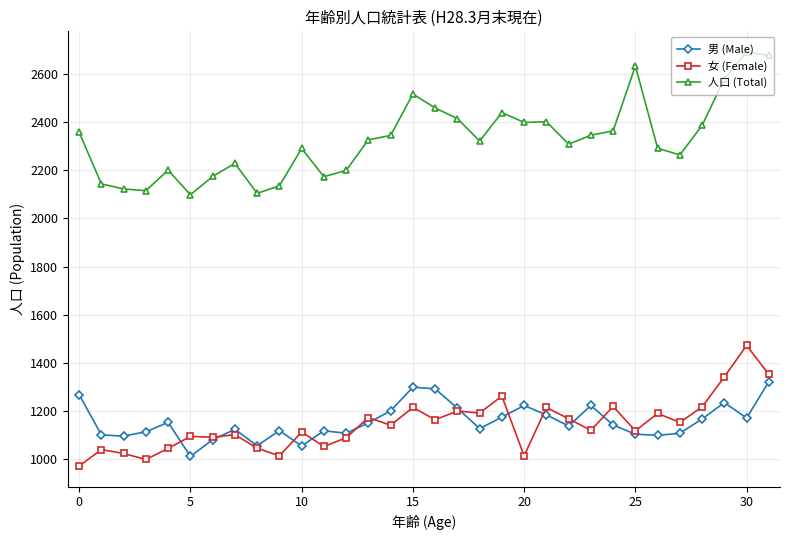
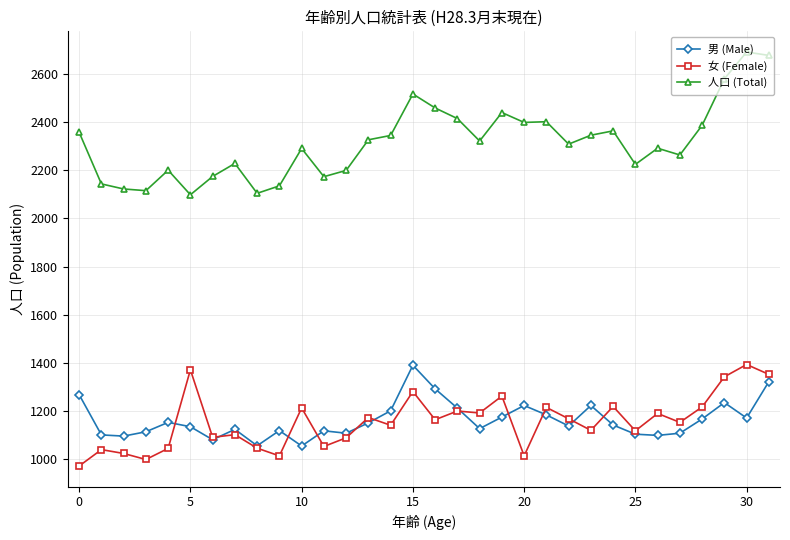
男 (Male), 5: 1010 -> 1140
女 (Female), 5: 1100 -> 1370
女 (Female), 10: 1110 -> 1210
男 (Male), 15: 1300 -> 1390
女 (Female), 15: 1220 -> 1280
人口 (Total), 25: 2630 -> 2220
女 (Female), 30: 1470 -> 1390
